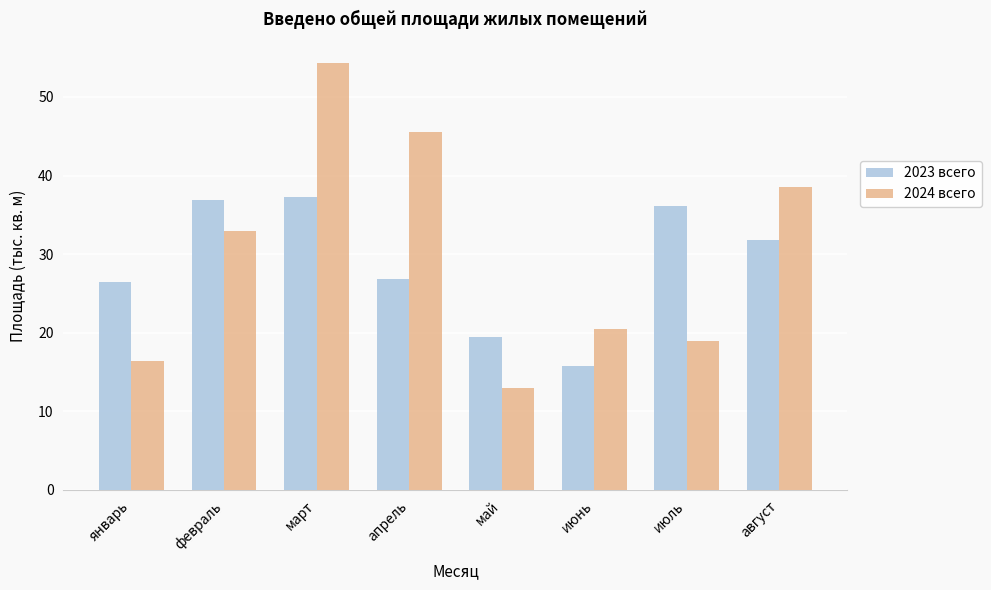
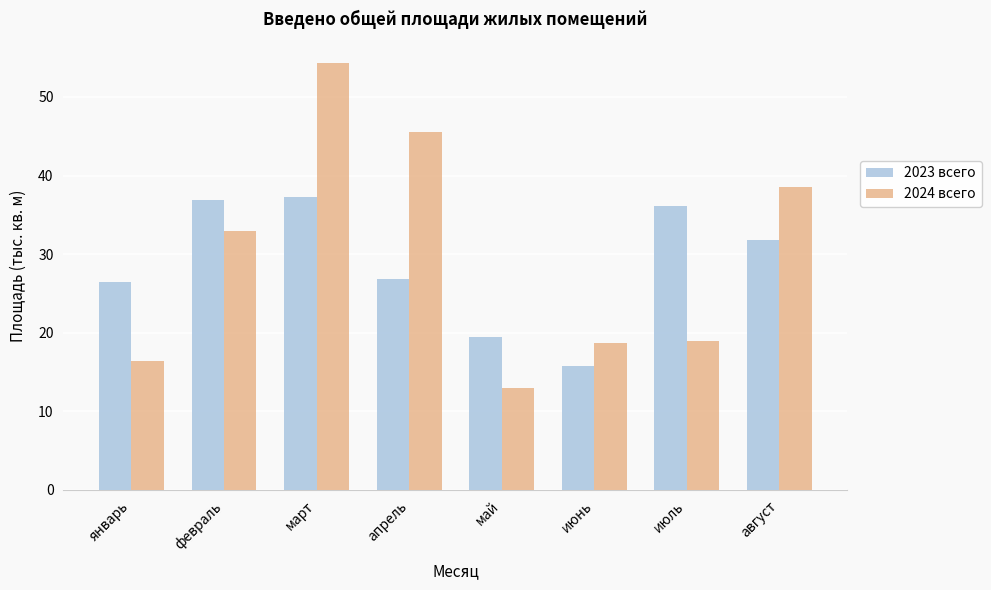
2024 всего, июнь: 21 -> 19
